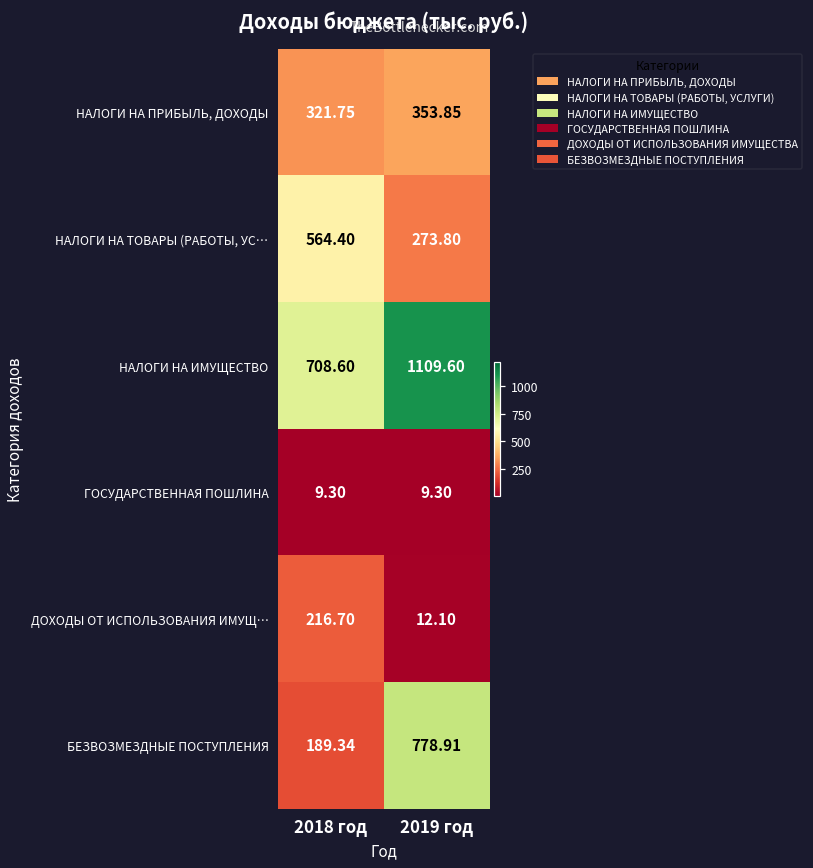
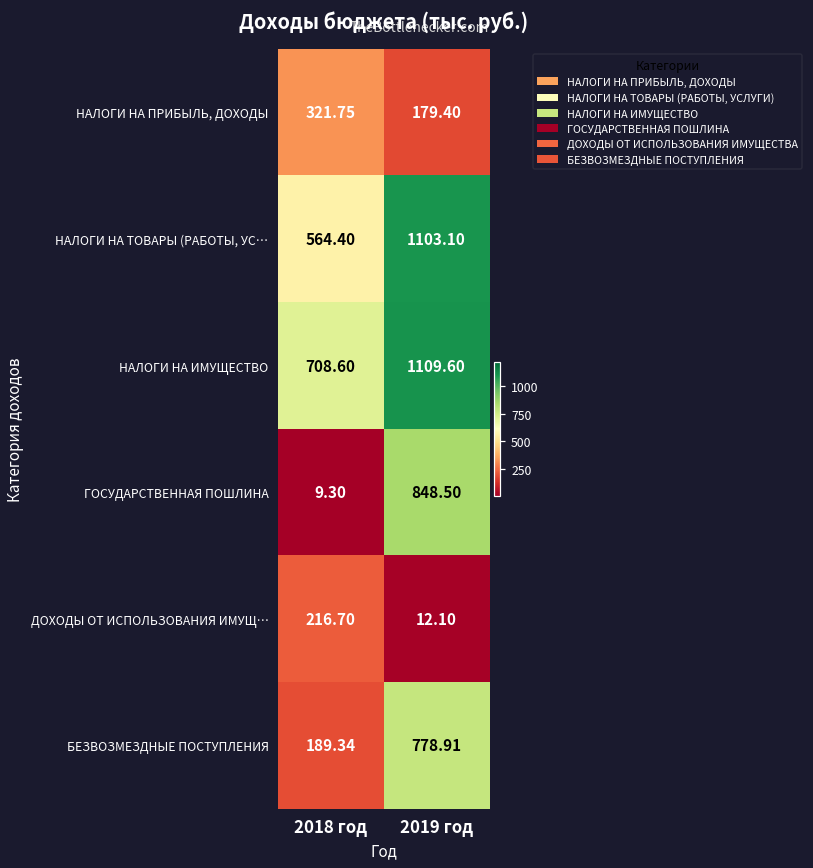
НАЛОГИ НА ПРИБЫЛЬ, ДОХОДЫ, 2019 год: 353.85 -> 179.40
НАЛОГИ НА ТОВАРЫ (РАБОТЫ, УС…, 2019 год: 273.80 -> 1103.10
ГОСУДАРСТВЕННАЯ ПОШЛИНА, 2019 год: 9.30 -> 848.50
